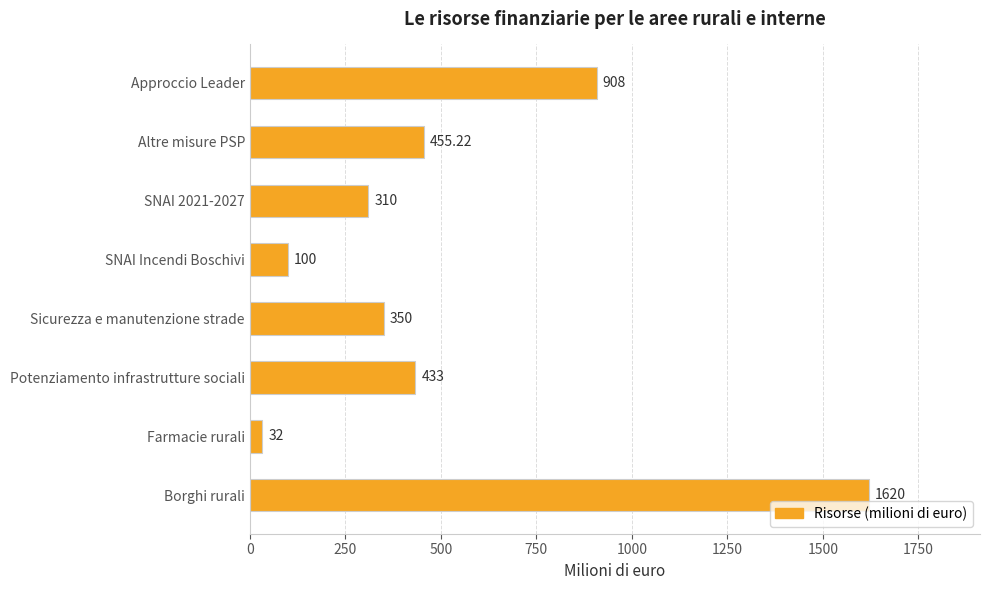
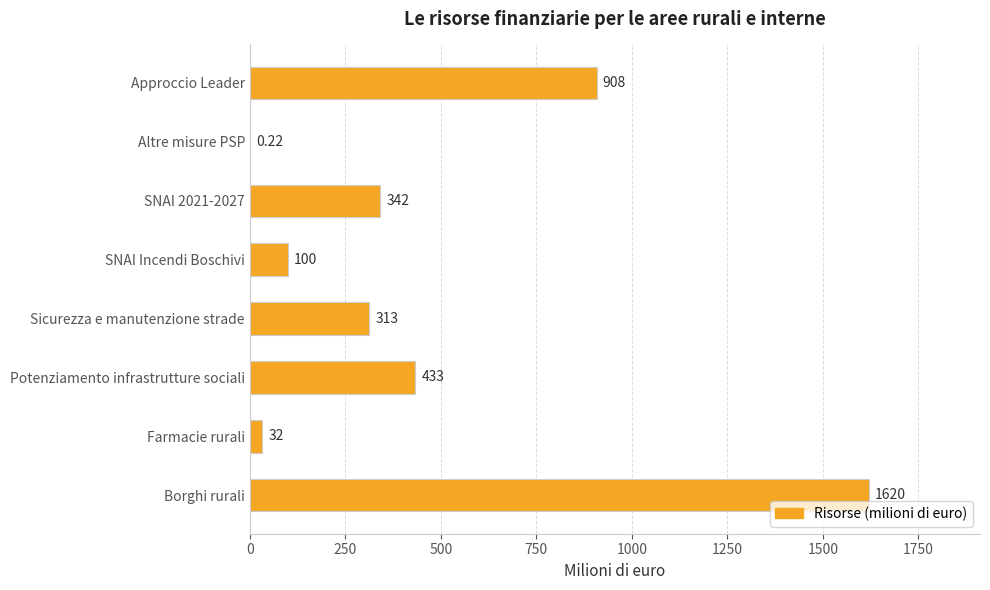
Altre misure PSP: 455.22 -> 0.22
SNAI 2021-2027: 310 -> 342
Sicurezza e manutenzione strade: 350 -> 313
